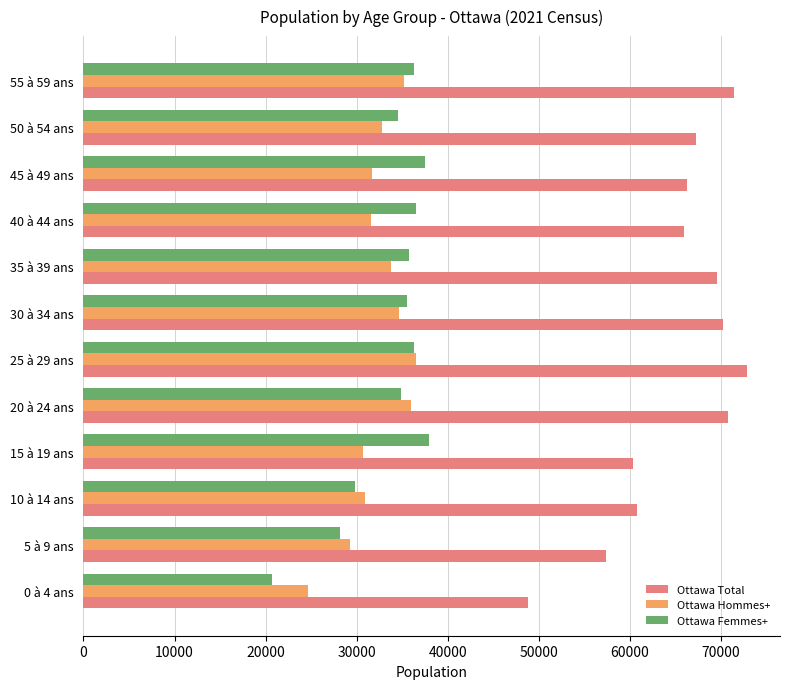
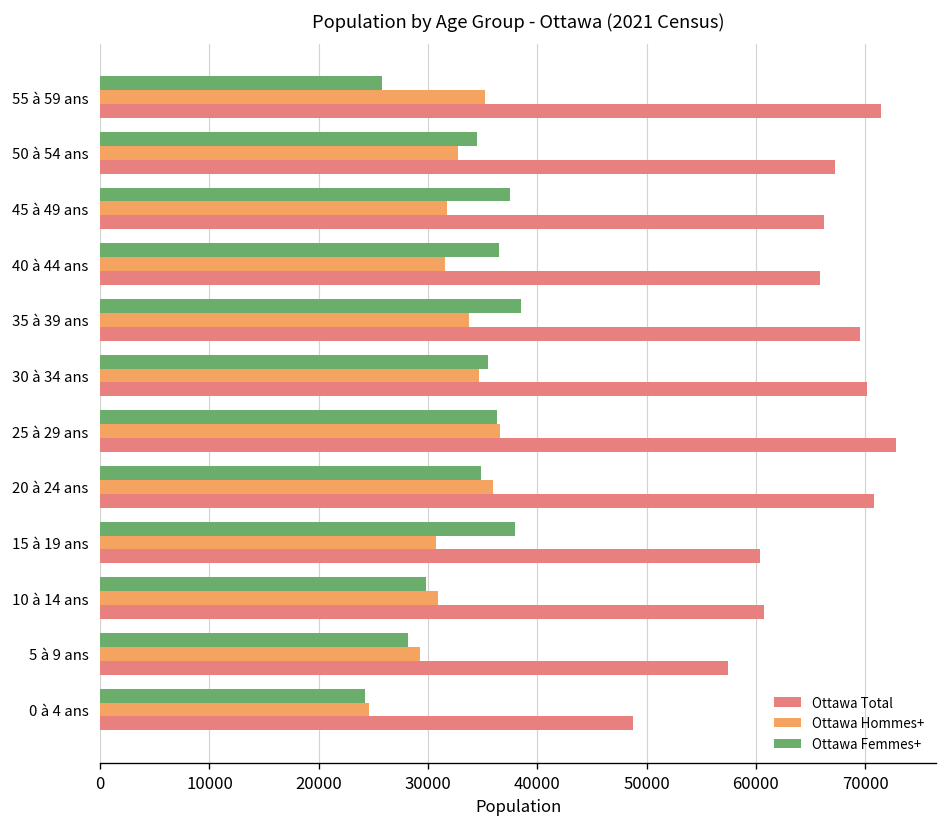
Ottawa Femmes+, 55 à 59 ans: 36000 -> 26000
Ottawa Femmes+, 35 à 39 ans: 36000 -> 39000
Ottawa Femmes+, 0 à 4 ans: 21000 -> 24000
